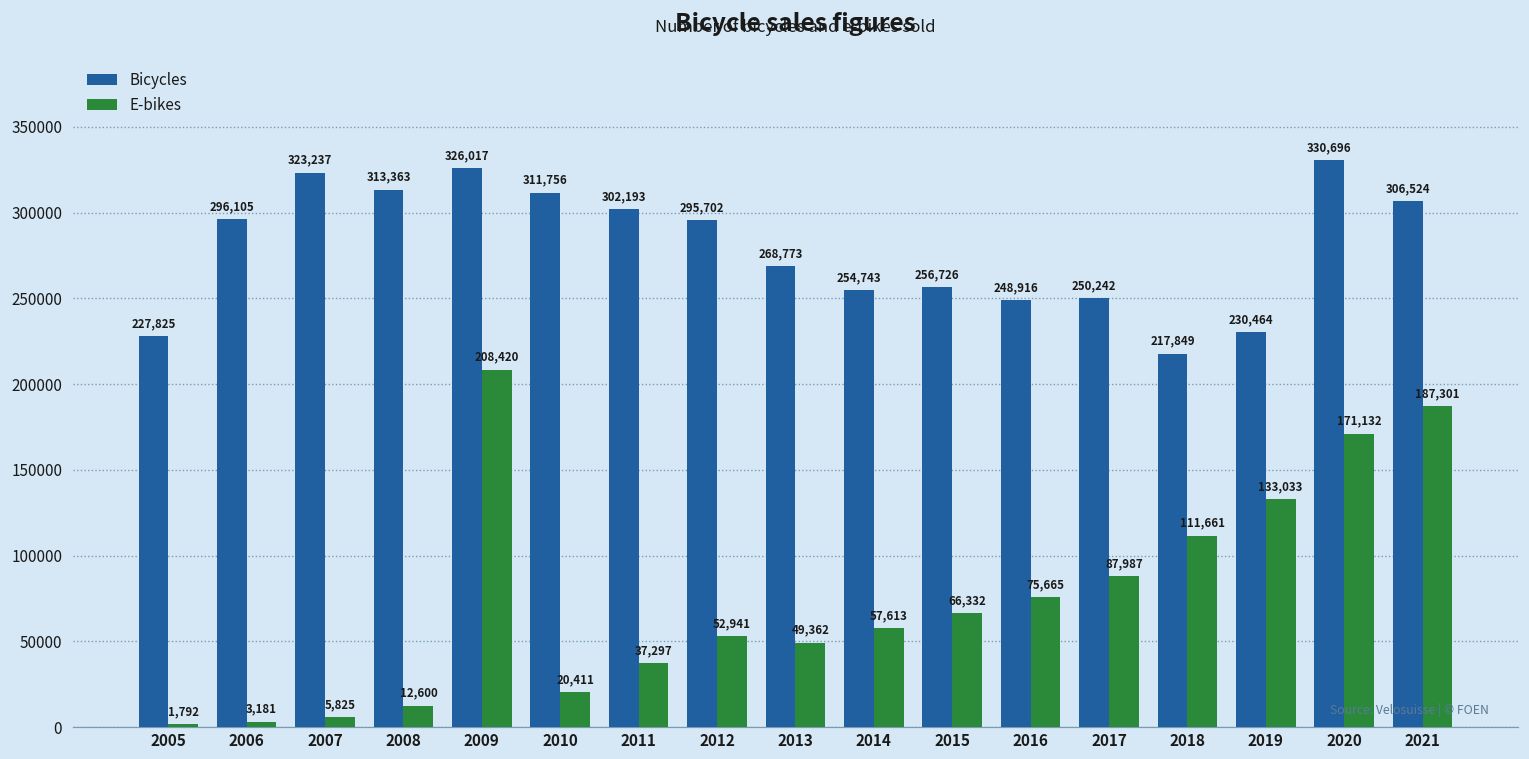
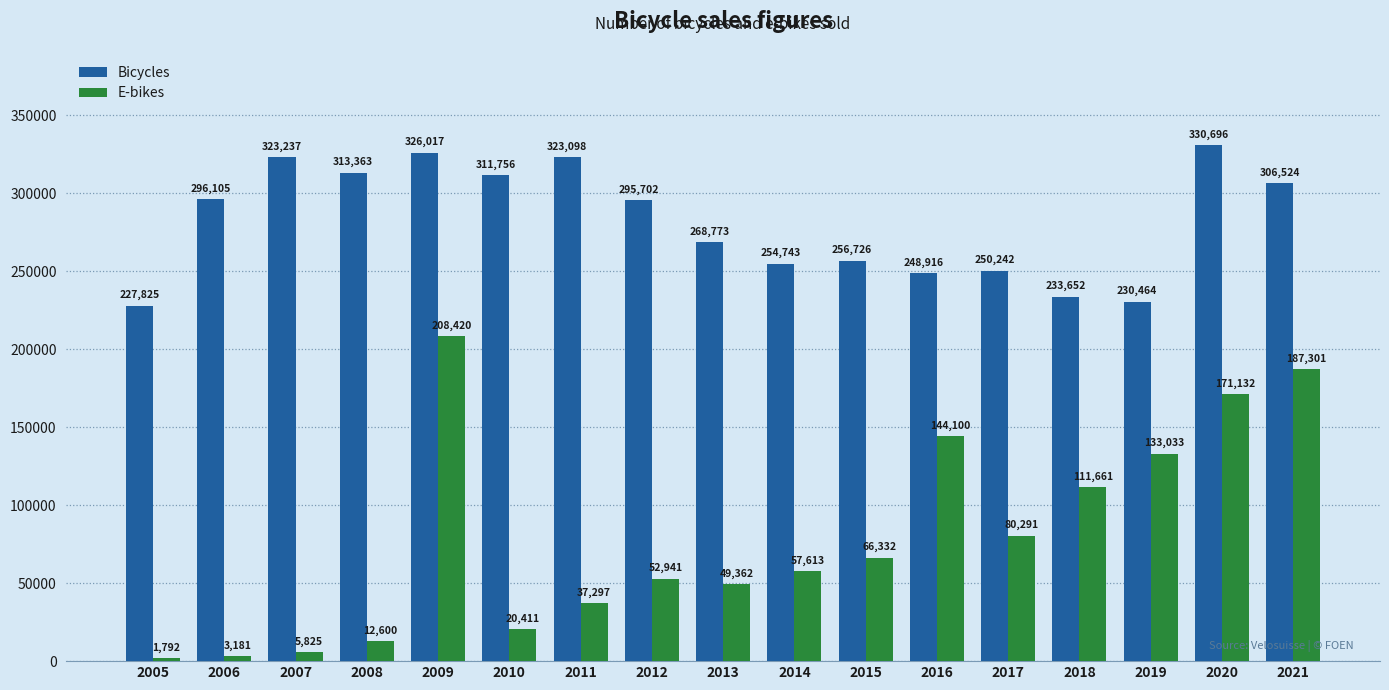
Bicycles, 2011: 302,193 -> 323,098
E-bikes, 2016: 75,665 -> 144,100
E-bikes, 2017: 87,987 -> 80,291
Bicycles, 2018: 217,849 -> 233,652
